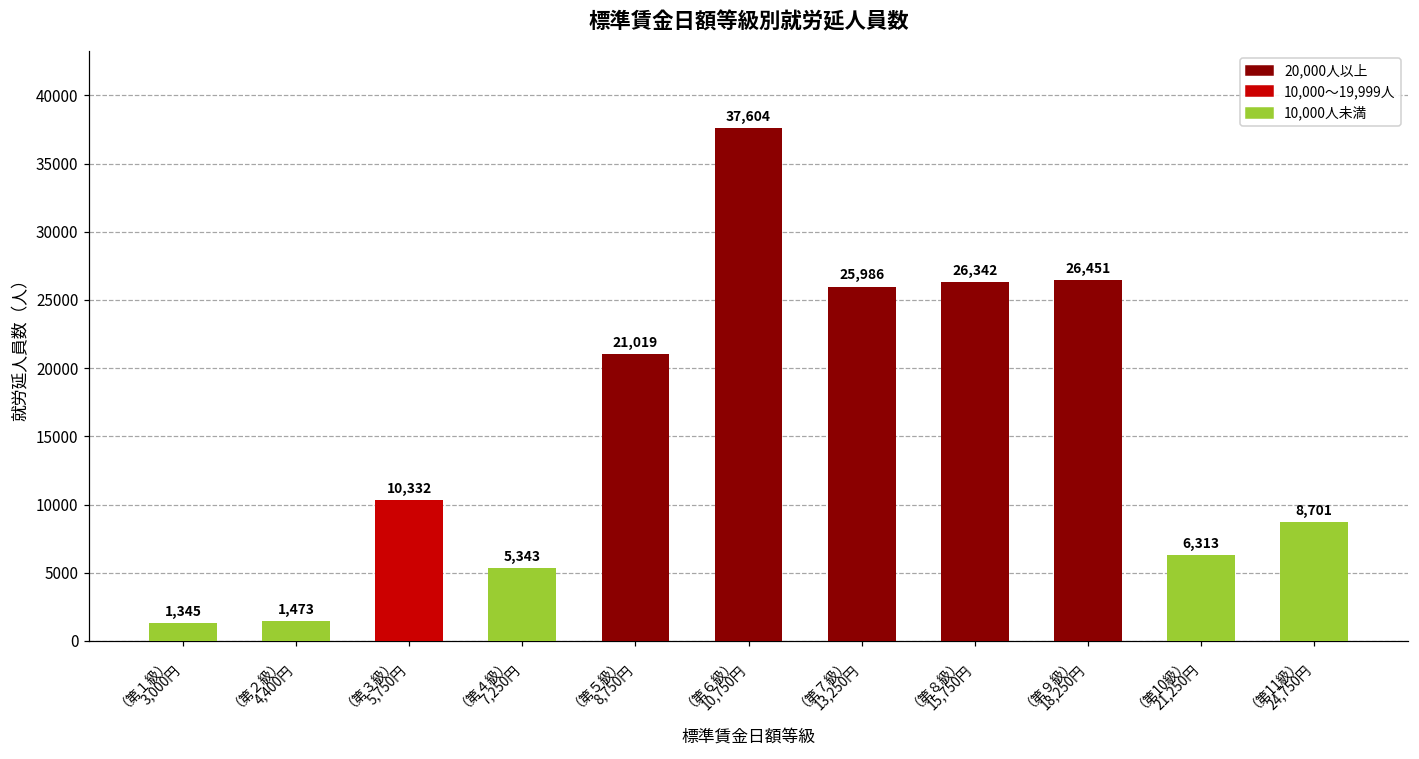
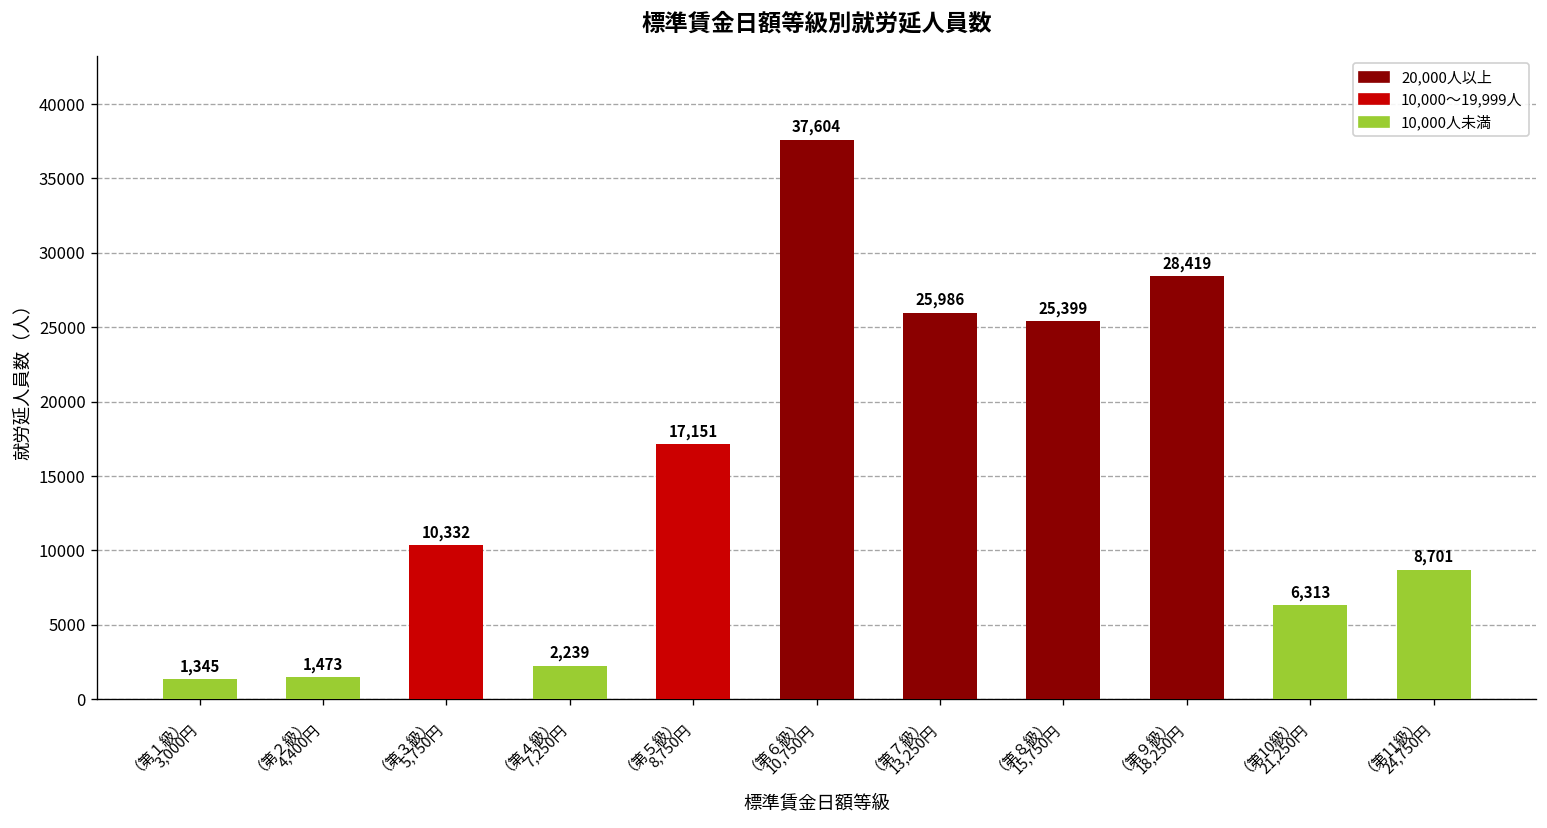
（第４級） 7,250円: 5,343 -> 2,239
（第５級） 8,750円: 21,019 -> 17,151
（第８級） 15,750円: 26,342 -> 25,399
（第９級） 18,250円: 26,451 -> 28,419
